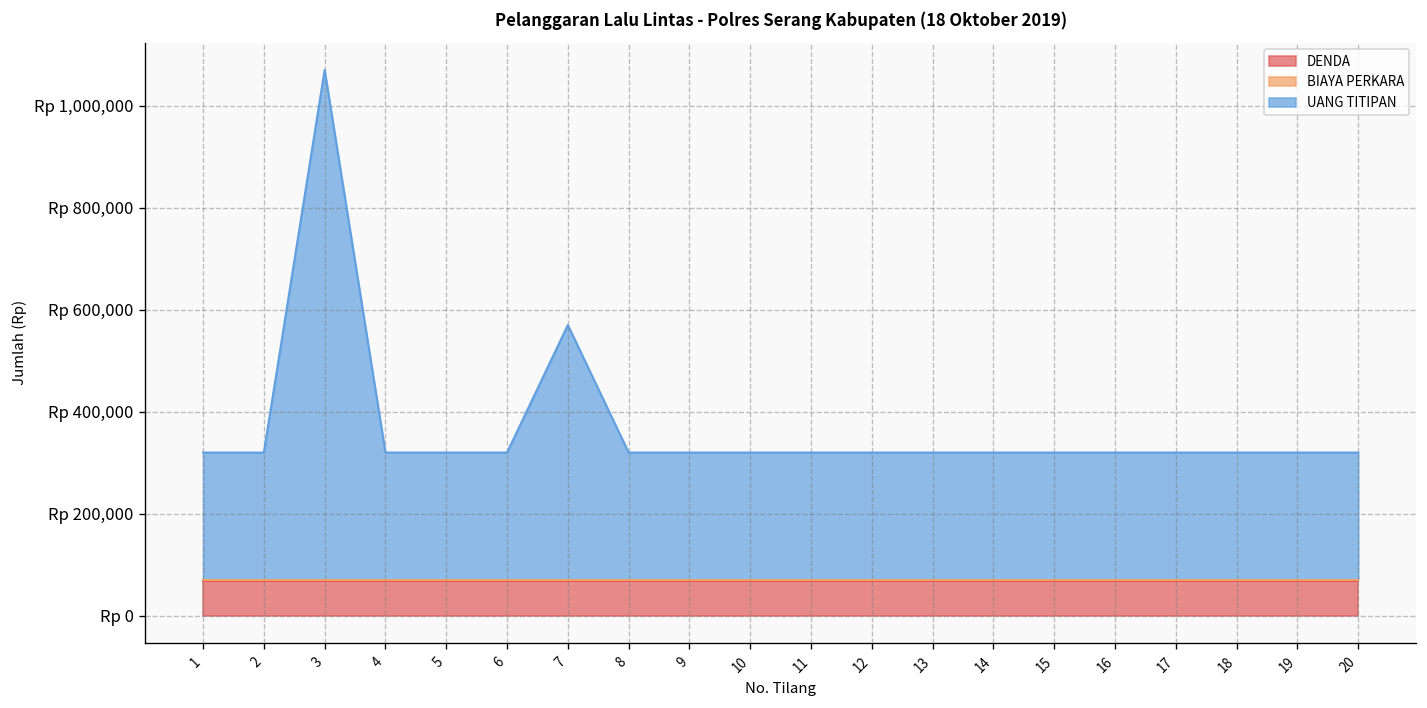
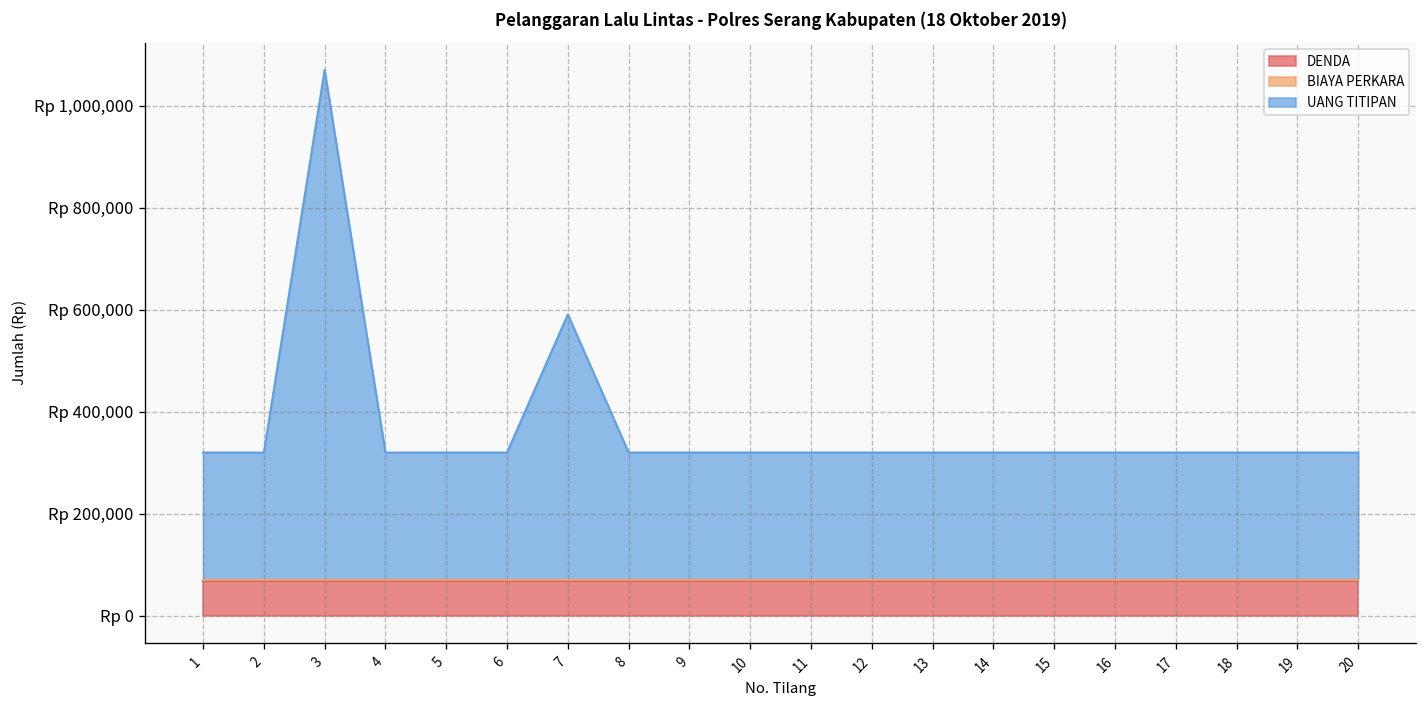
UANG TITIPAN, 7: Rp 570,000 -> Rp 590,000
